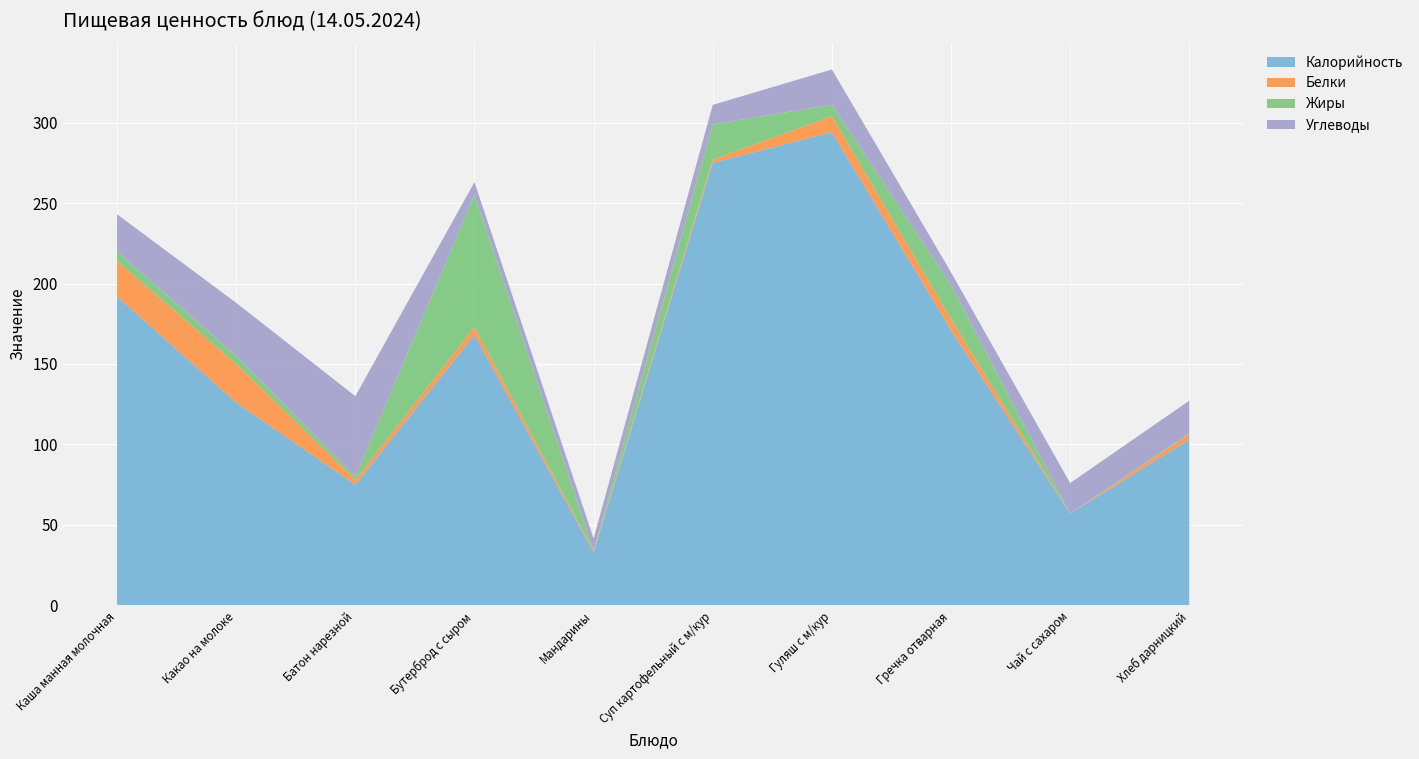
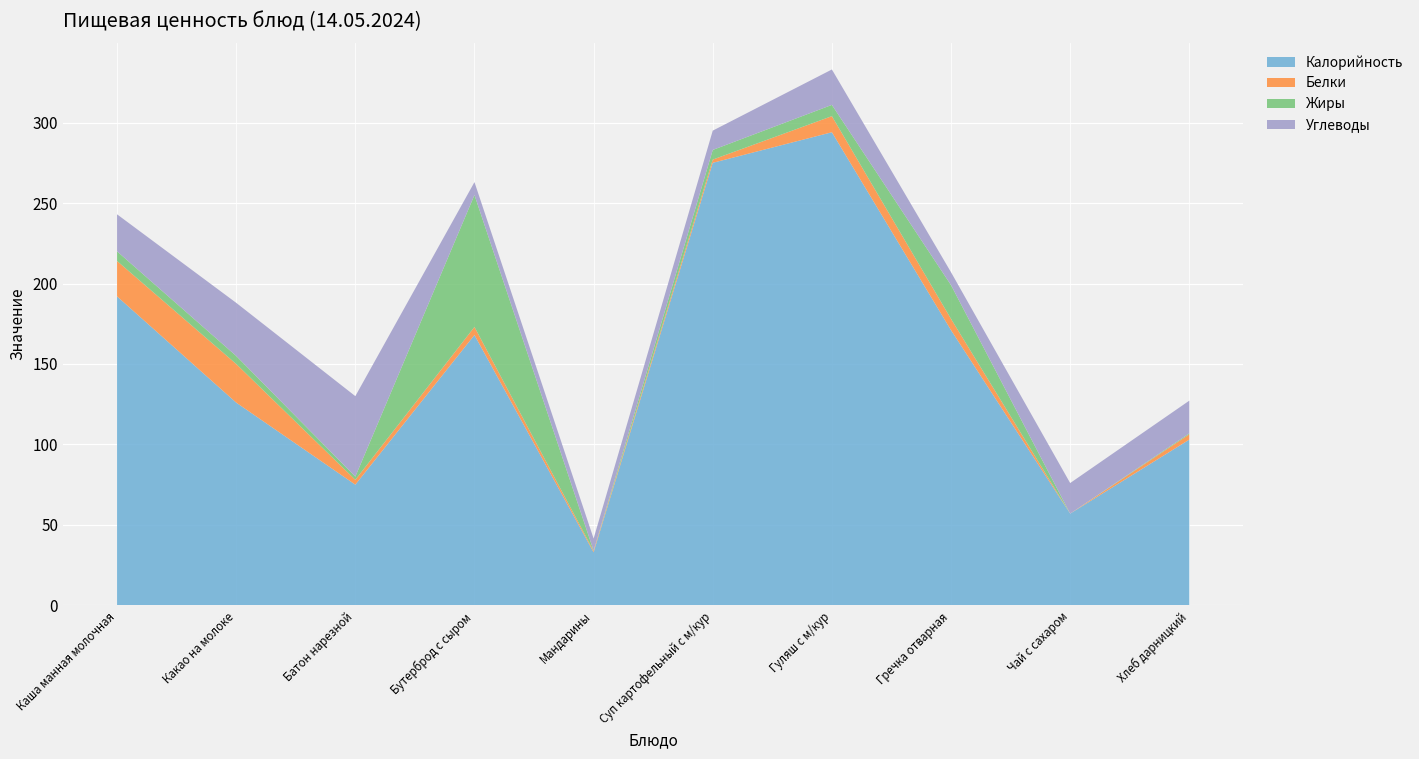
Жиры, Суп картофельный с м/кур: 22 -> 6
